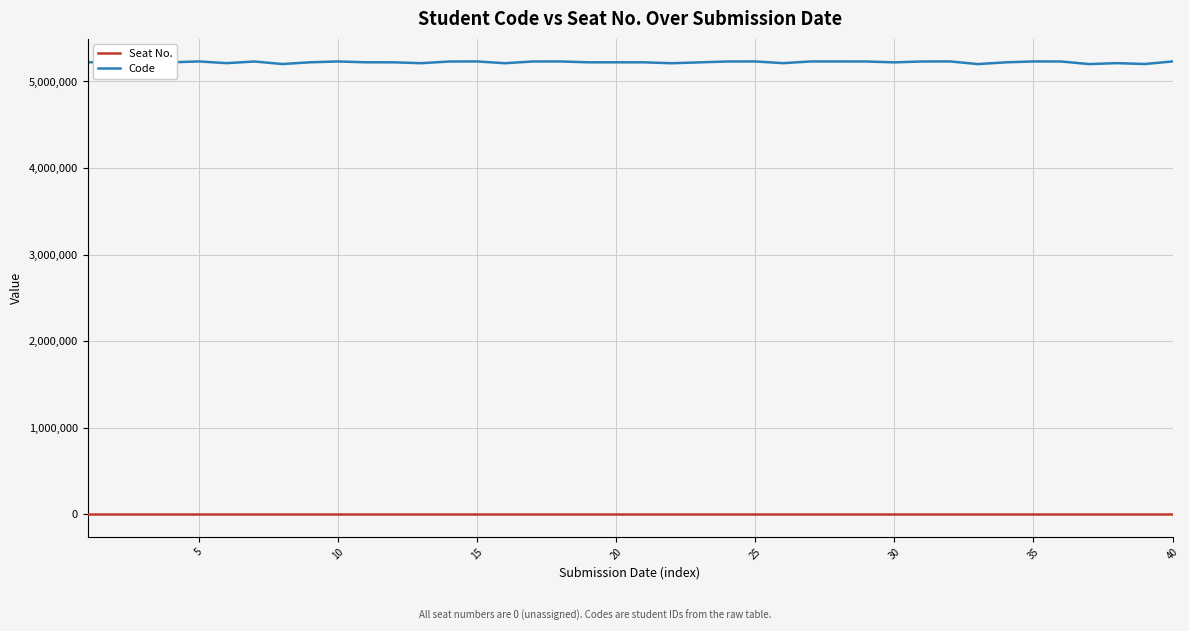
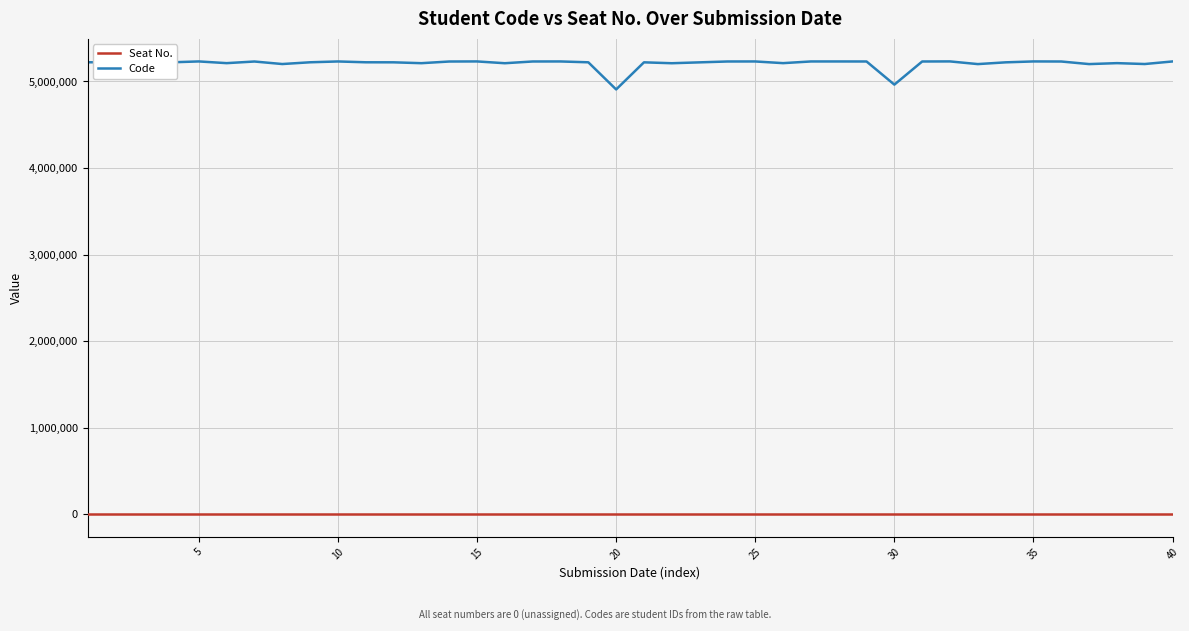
Code, 20: 5,200,000 -> 4,900,000
Code, 30: 5,200,000 -> 5,000,000
